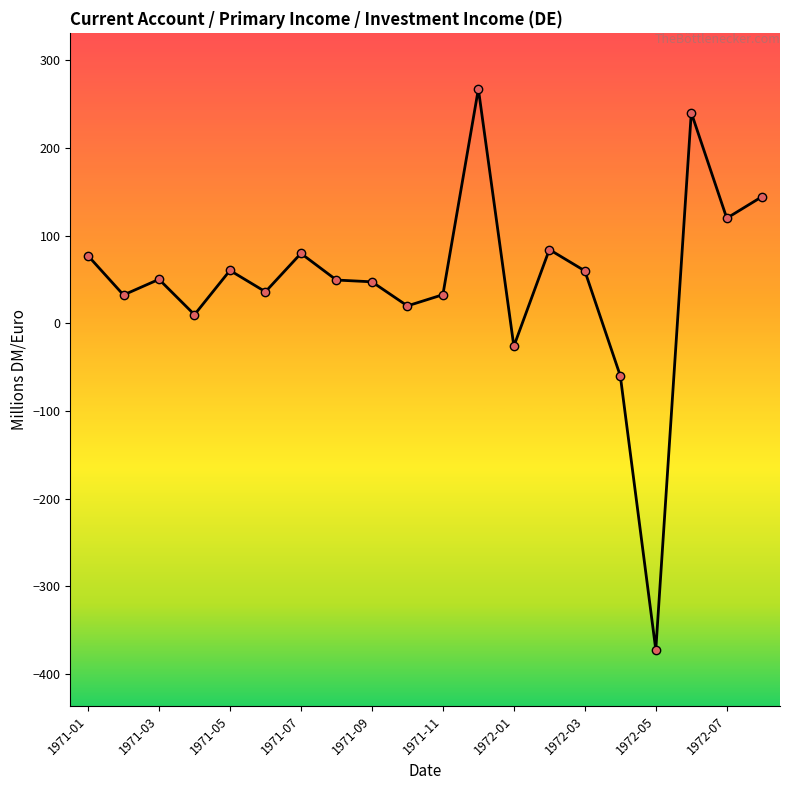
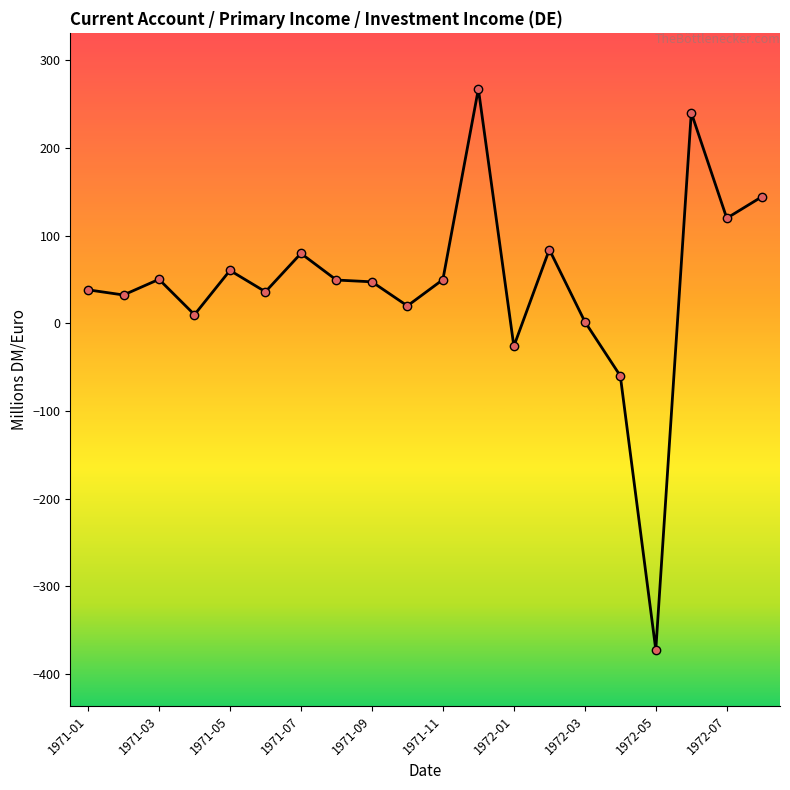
1971-01: 80 -> 40
1971-11: 30 -> 50
1972-03: 60 -> 0
